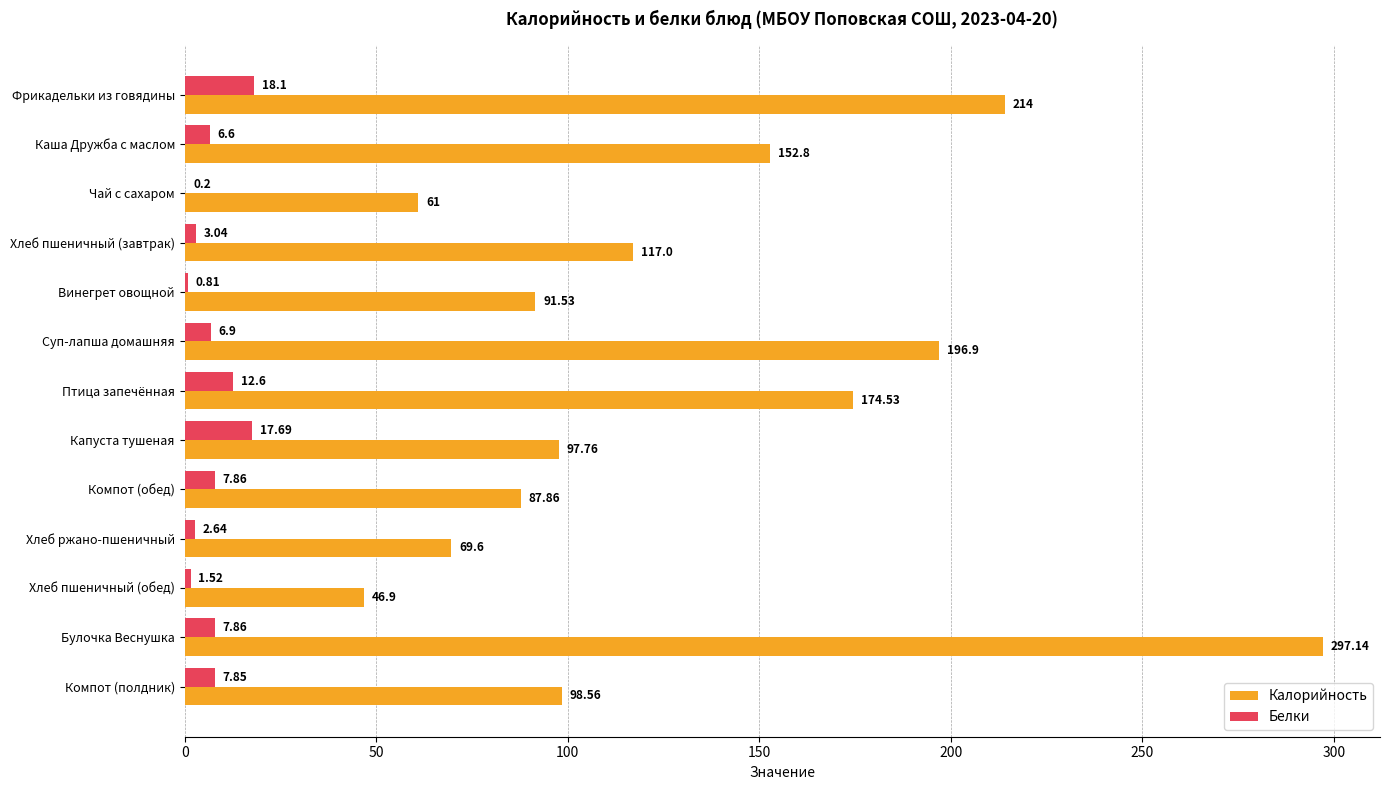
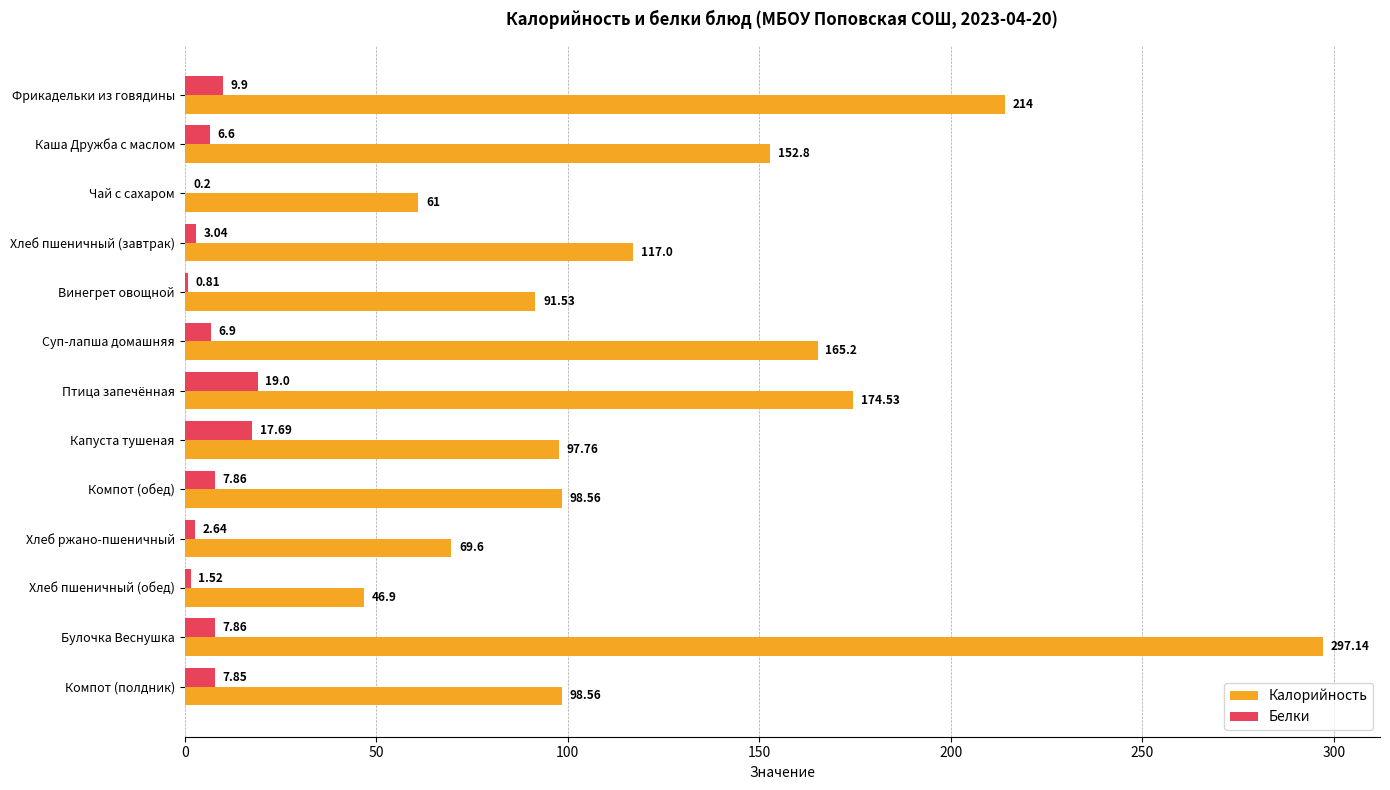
Белки, Фрикадельки из говядины: 18.1 -> 9.9
Калорийность, Суп-лапша домашняя: 196.9 -> 165.2
Белки, Птица запечённая: 12.6 -> 19.0
Калорийность, Компот (обед): 87.86 -> 98.56
